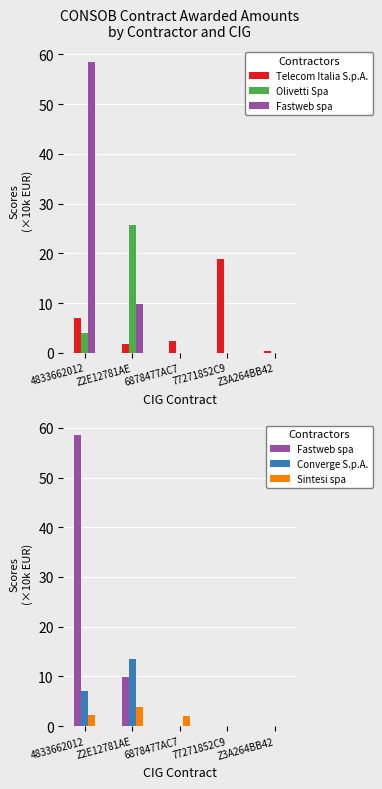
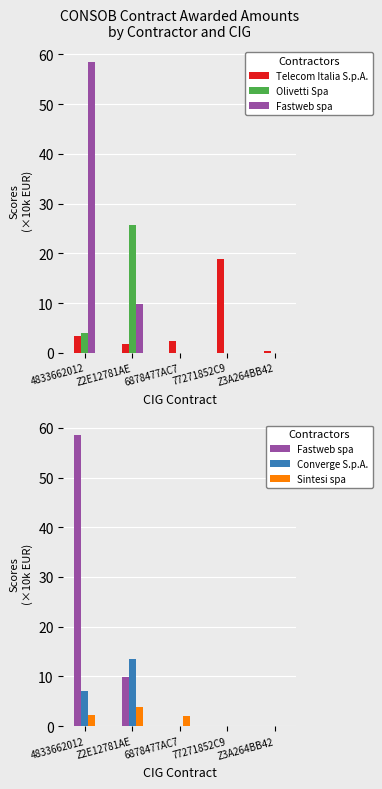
CONSOB Contract Awarded Amounts by Contractor and CIG, Telecom Italia S.p.A., 4833662012: 7 -> 3
